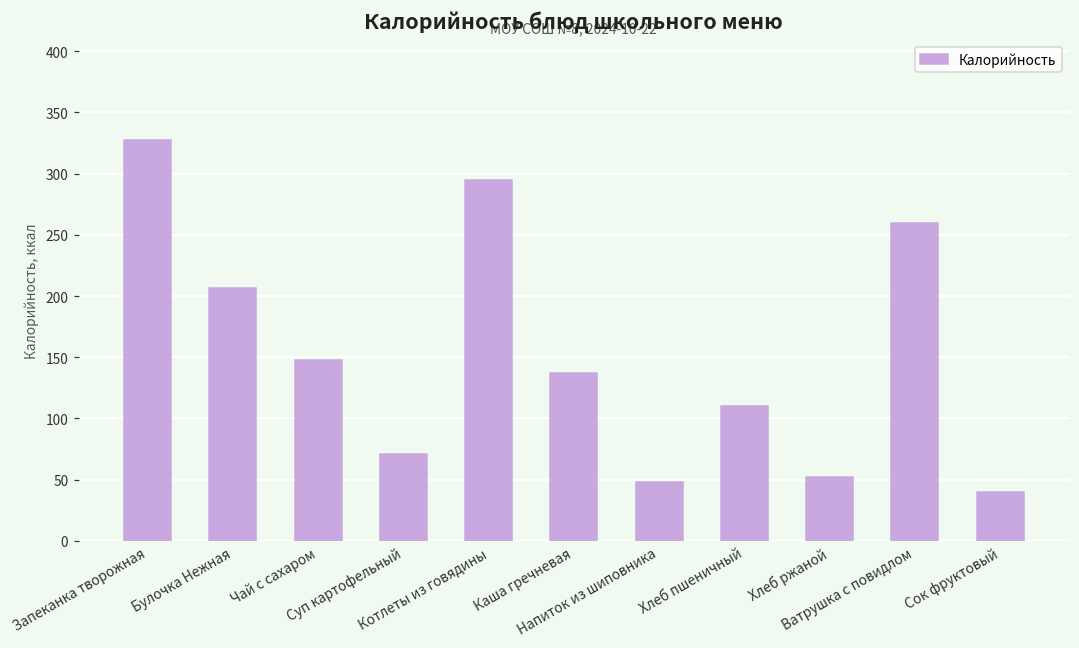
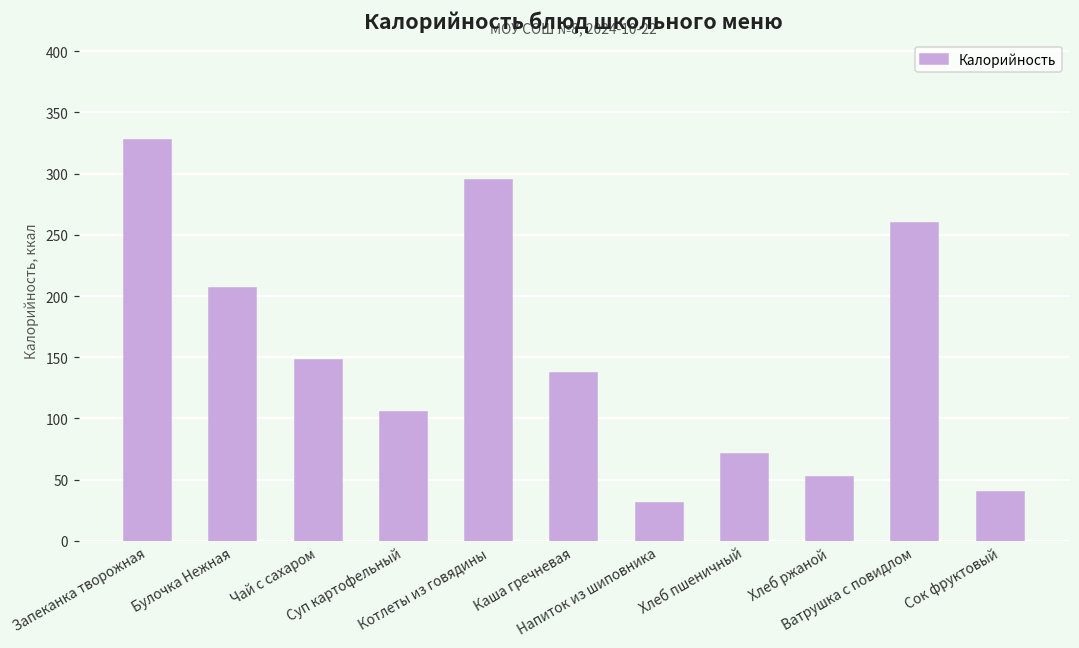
Суп картофельный: 71 -> 105
Напиток из шиповника: 48 -> 31
Хлеб пшеничный: 110 -> 71
